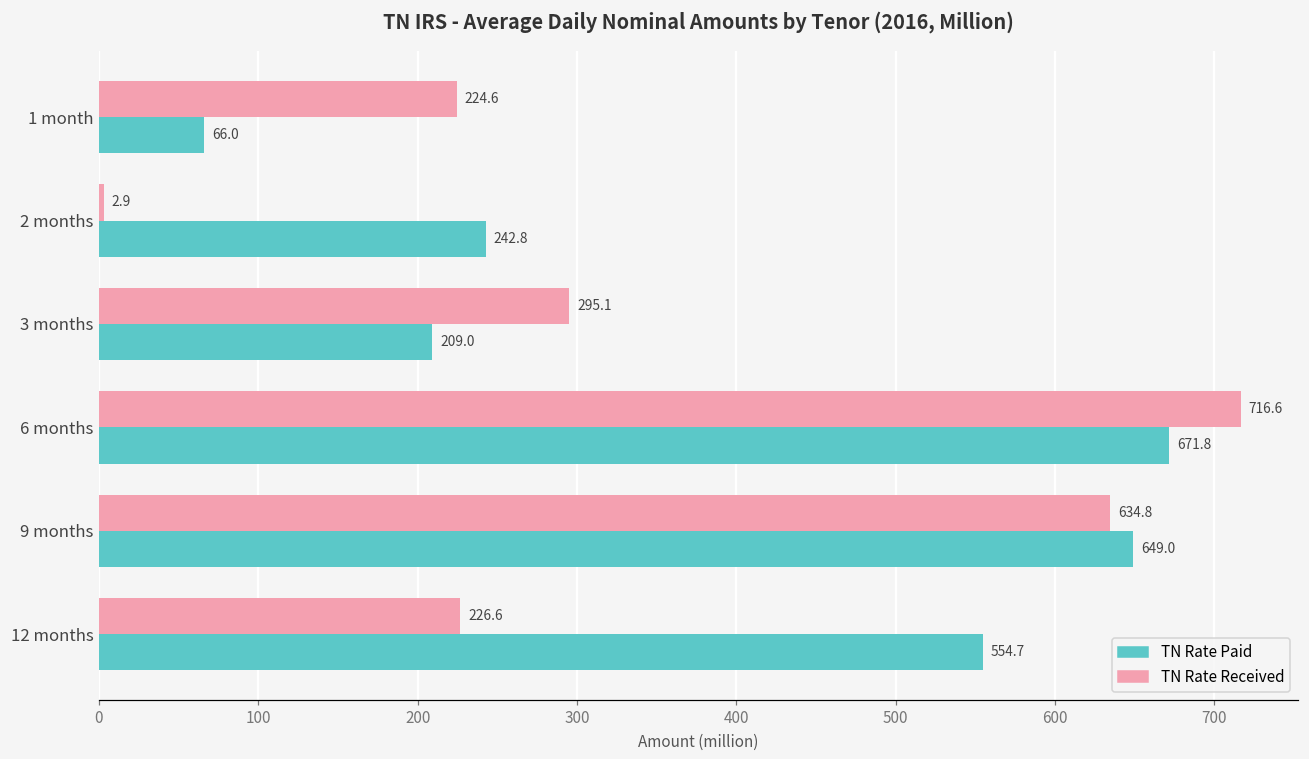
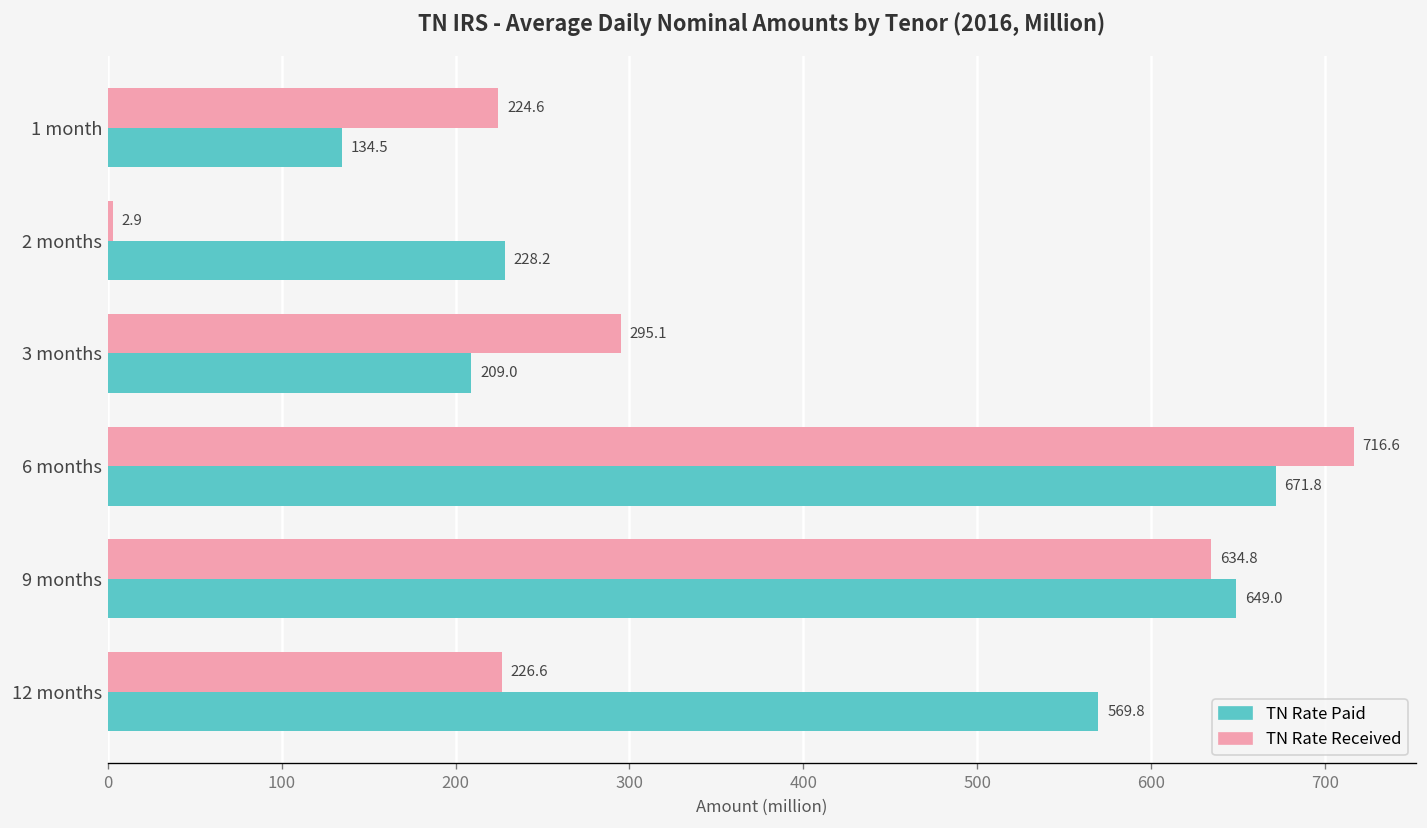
TN Rate Paid, 1 month: 66.0 -> 134.5
TN Rate Paid, 2 months: 242.8 -> 228.2
TN Rate Paid, 12 months: 554.7 -> 569.8
